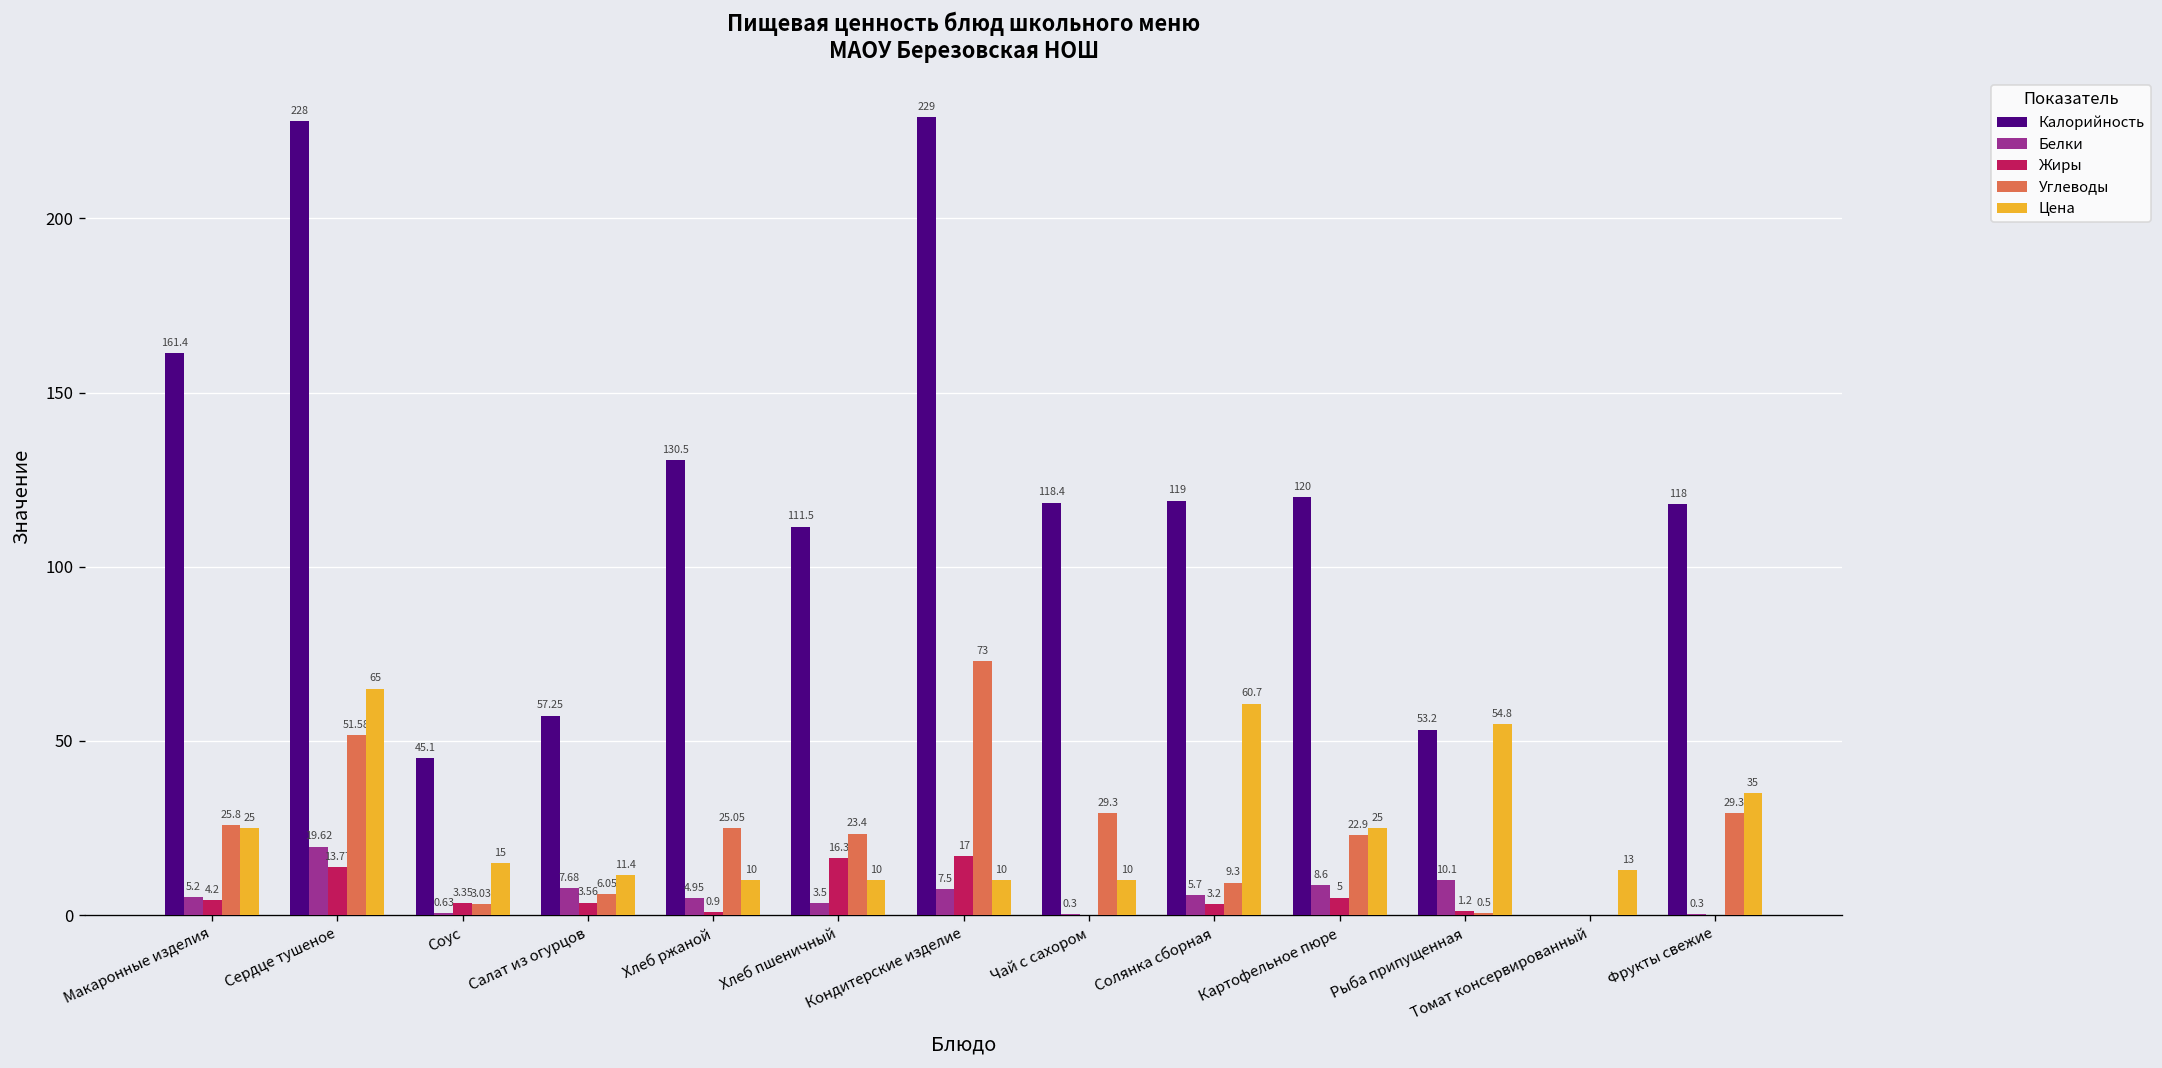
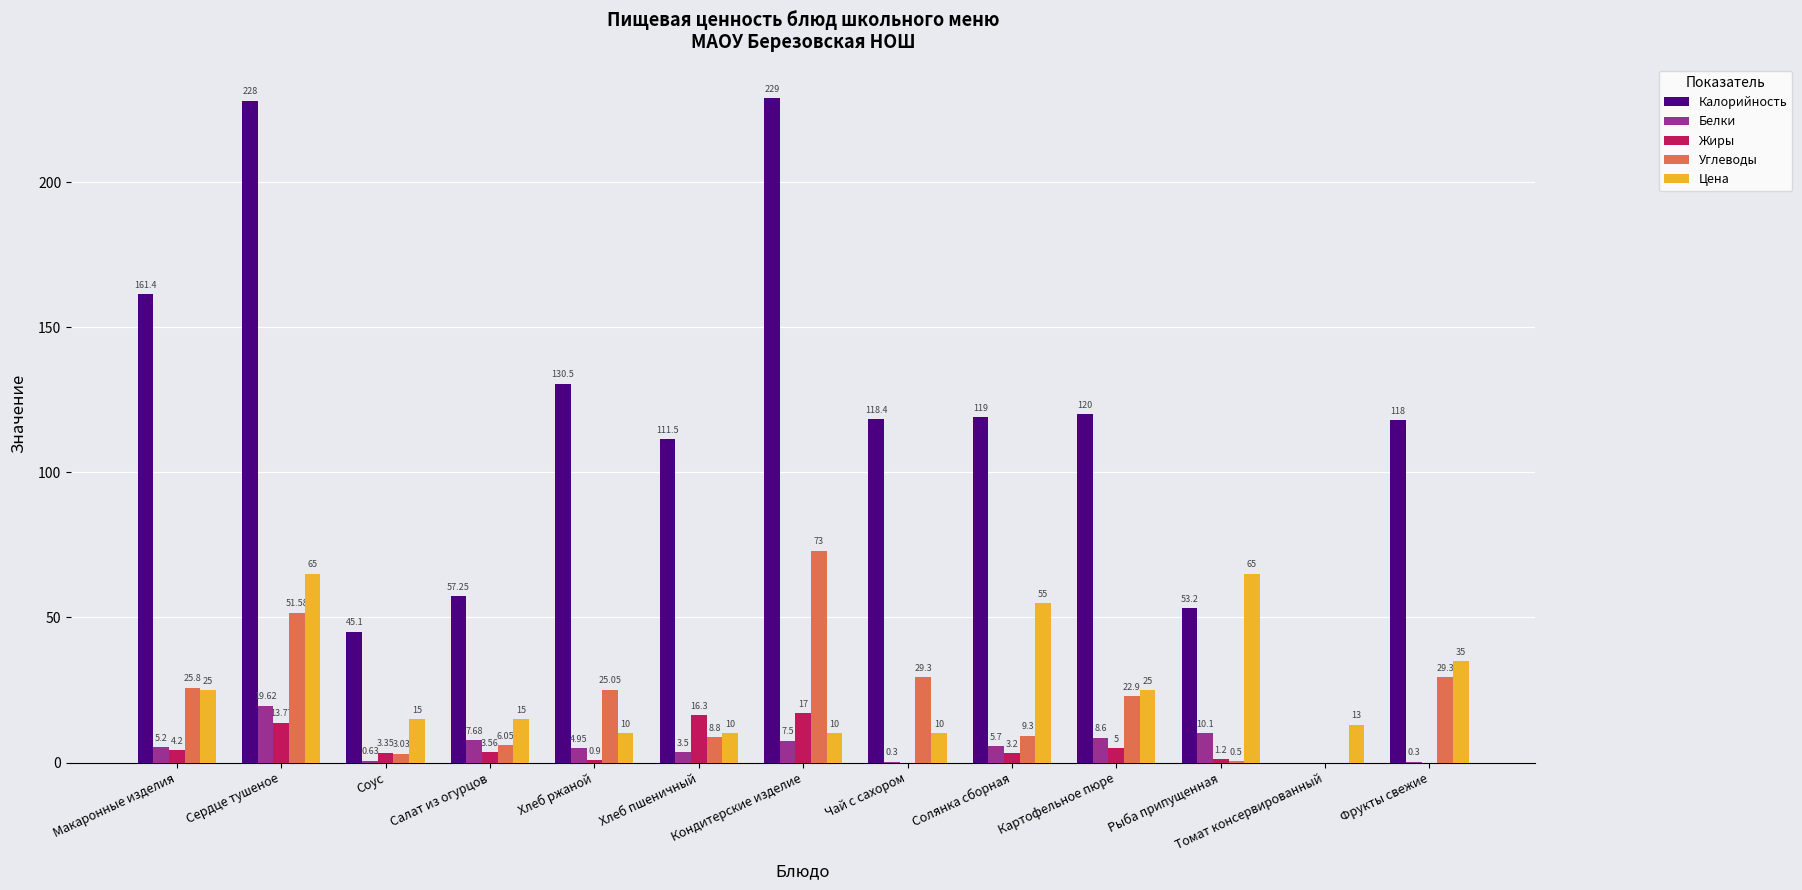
Цена, Салат из огурцов: 11.4 -> 15
Углеводы, Хлеб пшеничный: 23.4 -> 8.8
Цена, Солянка сборная: 60.7 -> 55
Цена, Рыба припущенная: 54.8 -> 65
